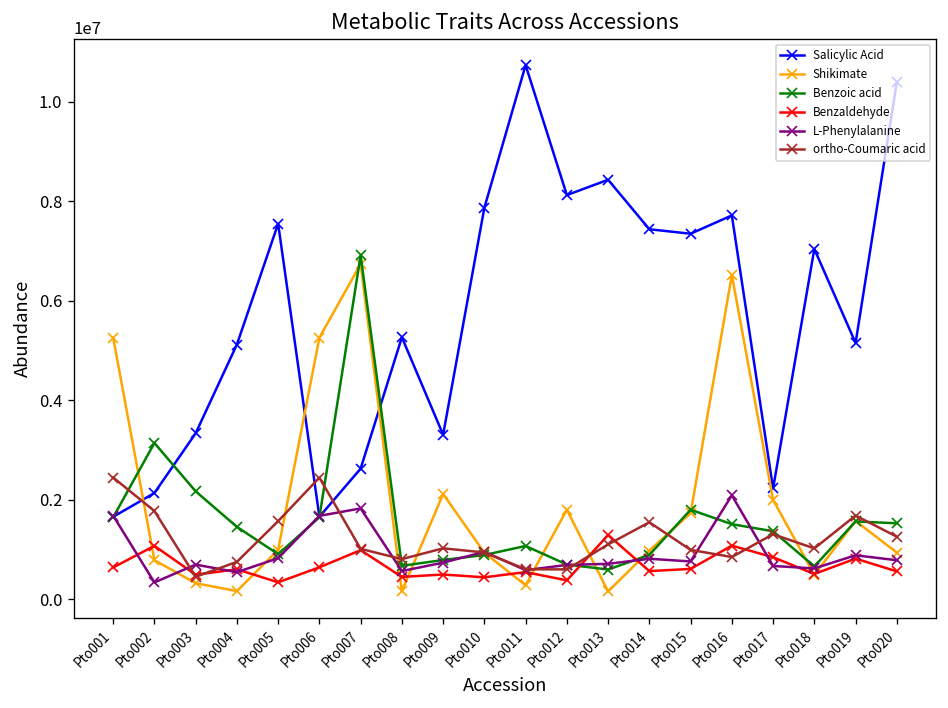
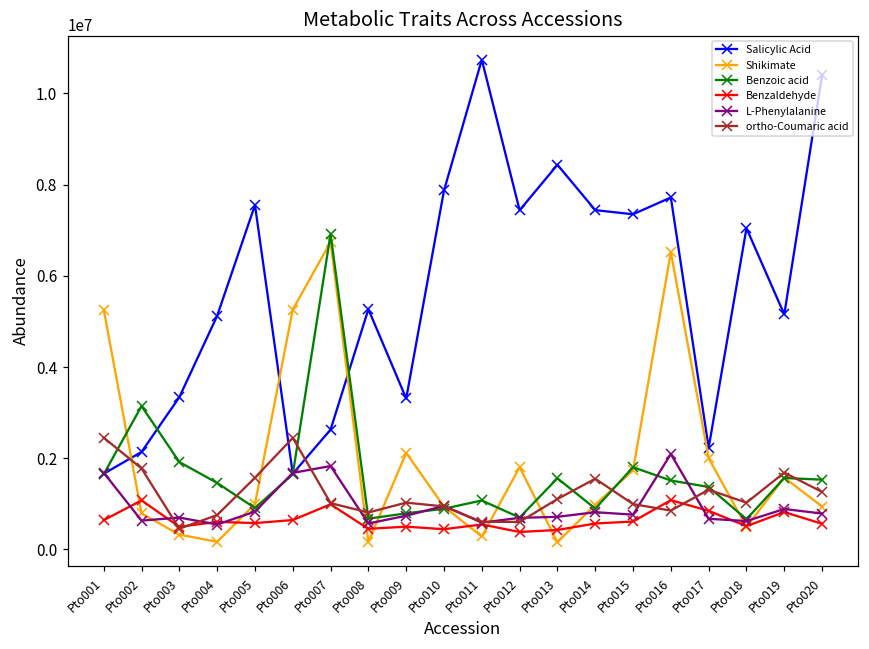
L-Phenylalanine, Pto002: 300000 -> 600000
Benzoic acid, Pto003: 2200000 -> 1900000
Benzaldehyde, Pto005: 300000 -> 600000
Salicylic Acid, Pto012: 8100000 -> 7400000
Benzoic acid, Pto013: 600000 -> 1600000
Benzaldehyde, Pto013: 1300000 -> 400000
